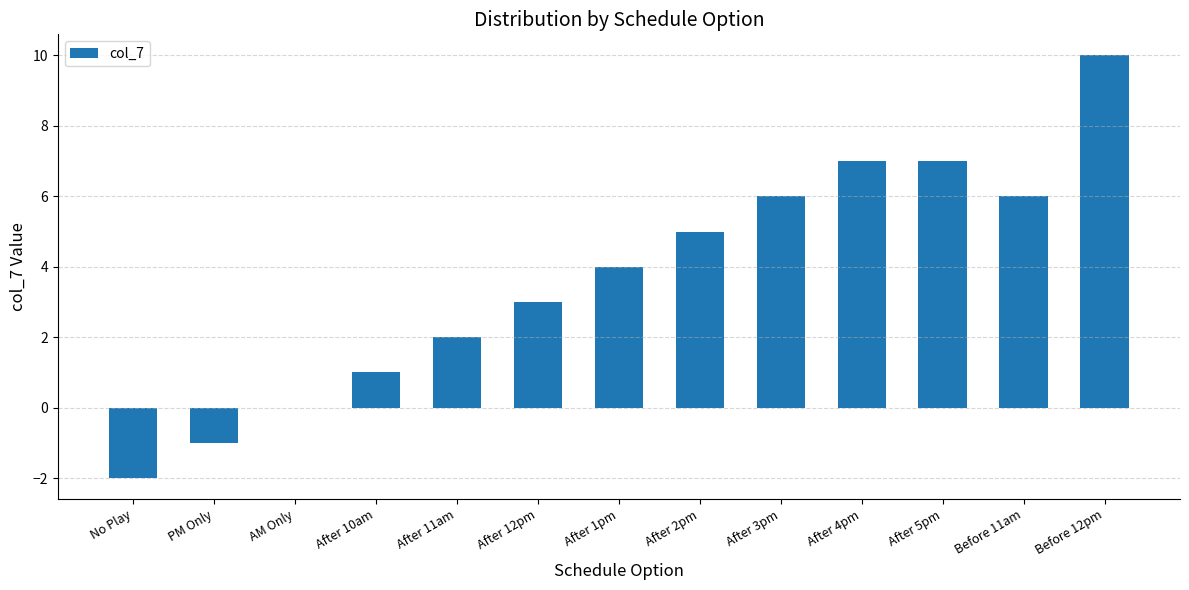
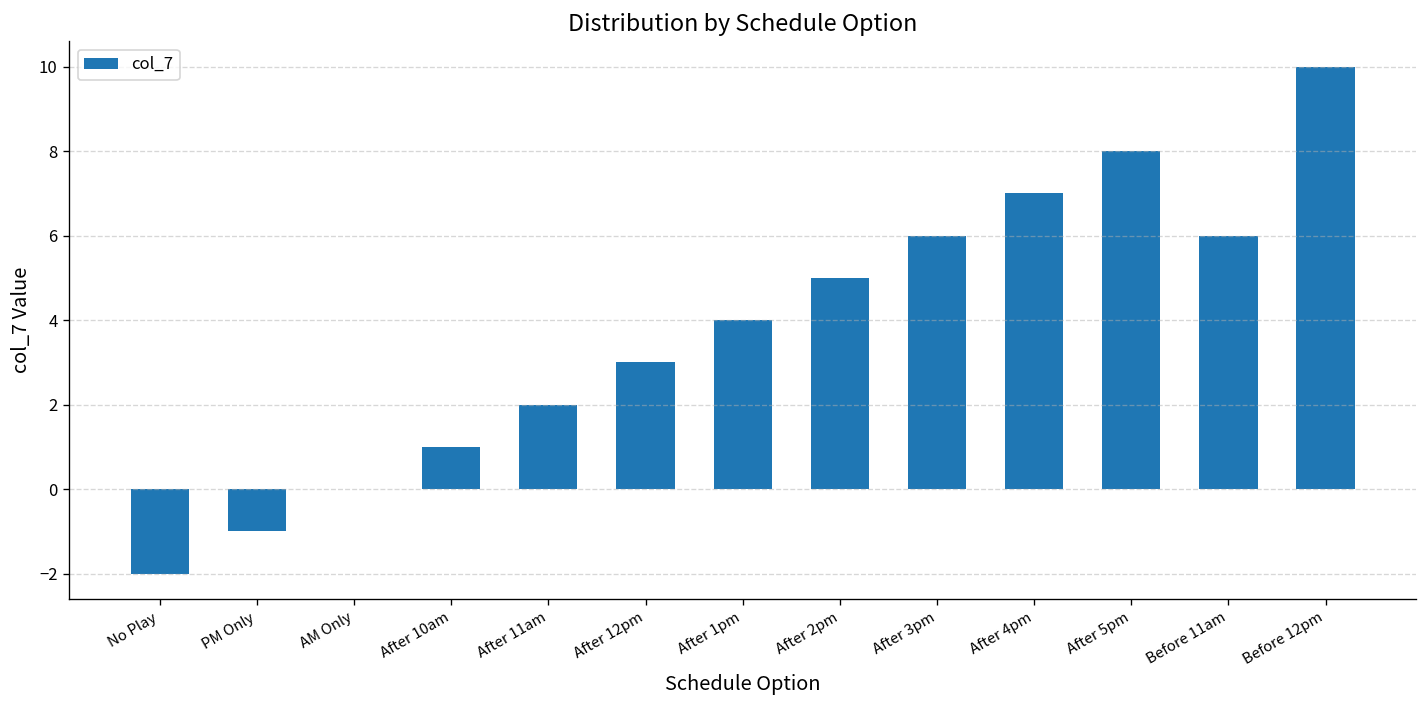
After 5pm: 7 -> 8
